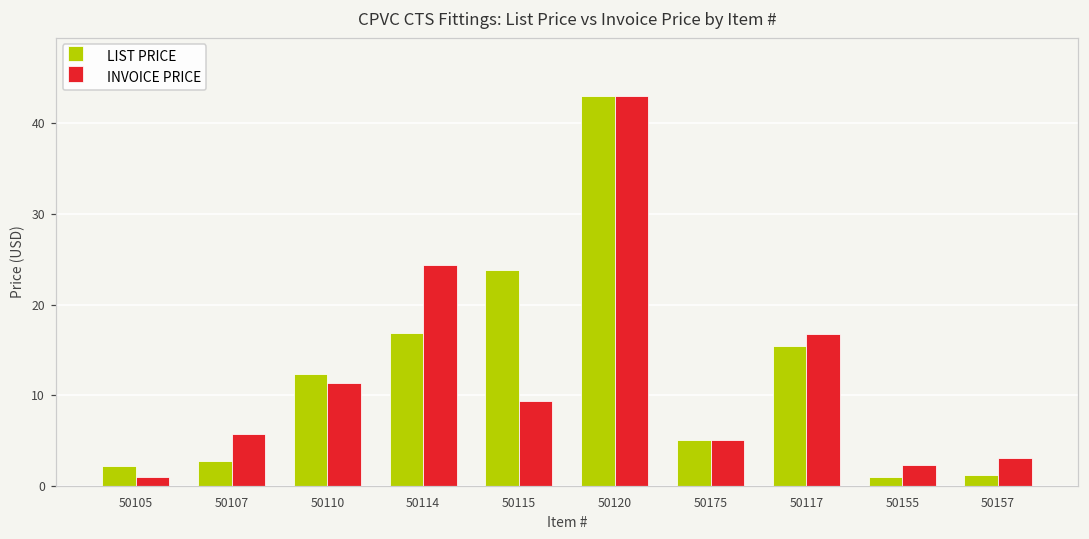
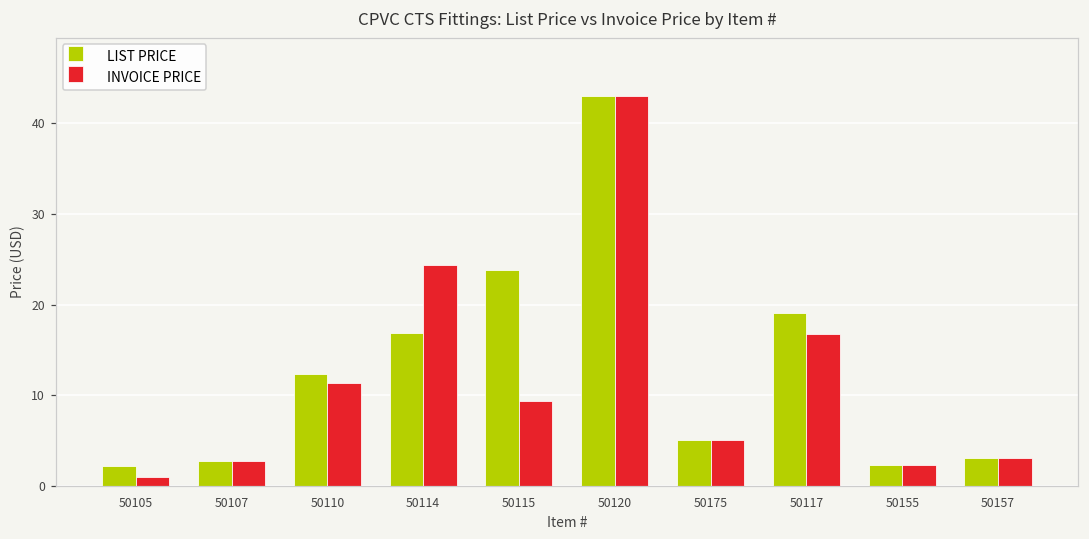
INVOICE PRICE, 50107: 6 -> 3
LIST PRICE, 50117: 15 -> 19
LIST PRICE, 50155: 1 -> 2
LIST PRICE, 50157: 1 -> 3
